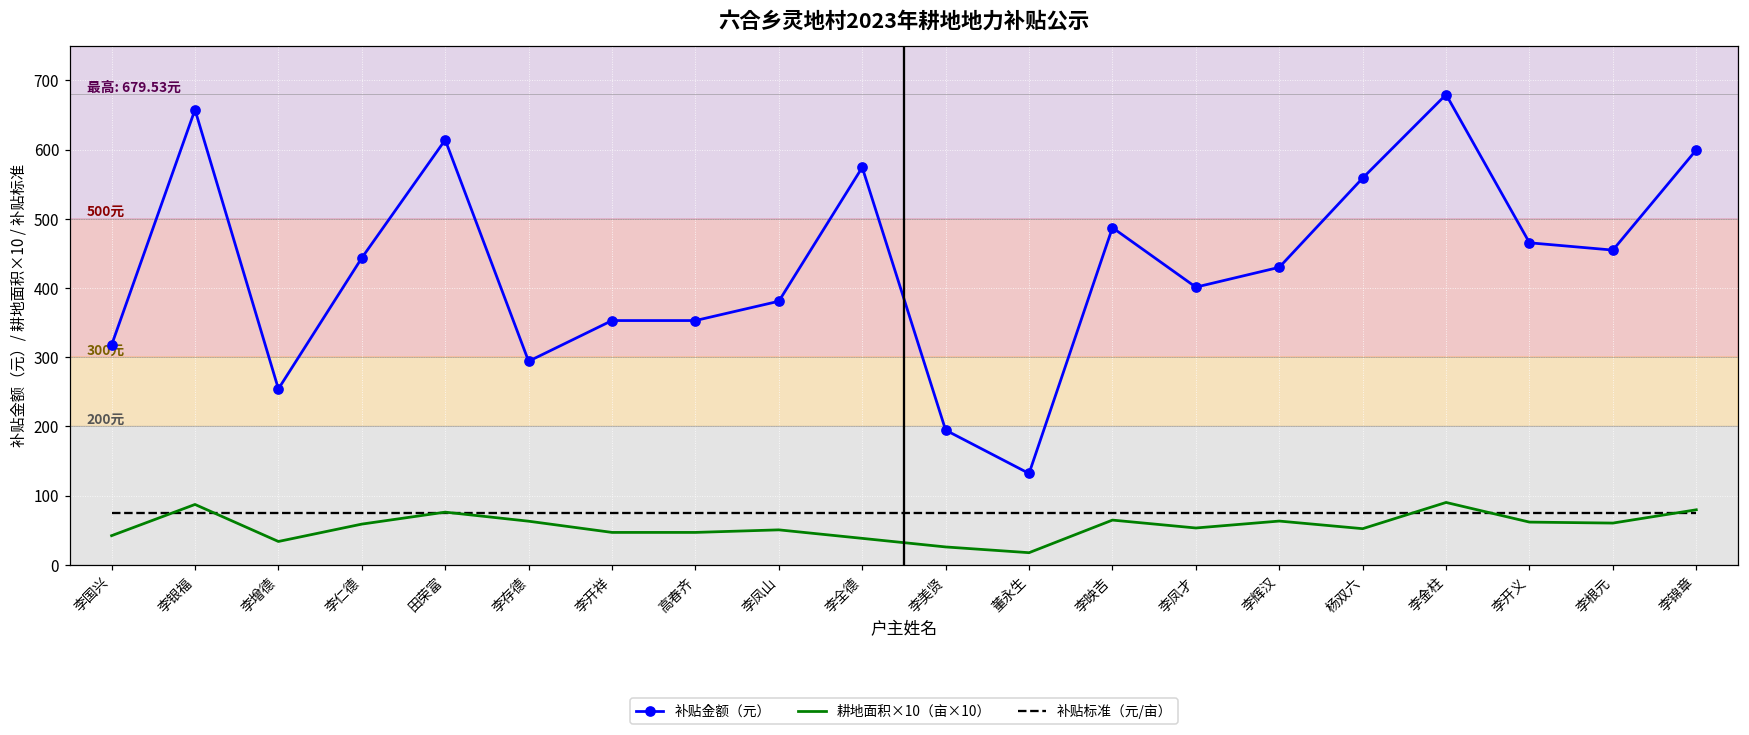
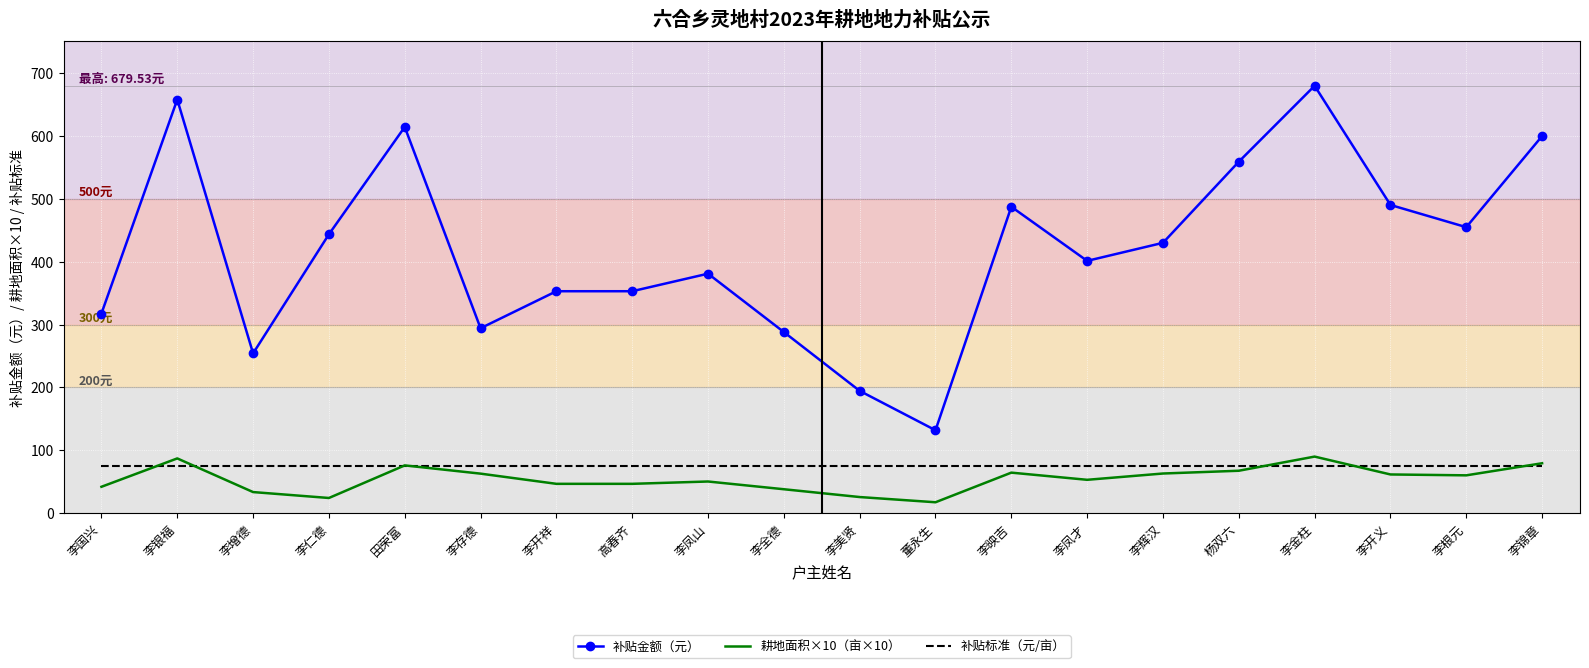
耕地面积×10（亩×10）, 李仁德: 60 -> 20
补贴金额（元）, 李全德: 570 -> 290
耕地面积×10（亩×10）, 杨双六: 50 -> 70
补贴金额（元）, 李开义: 470 -> 490
